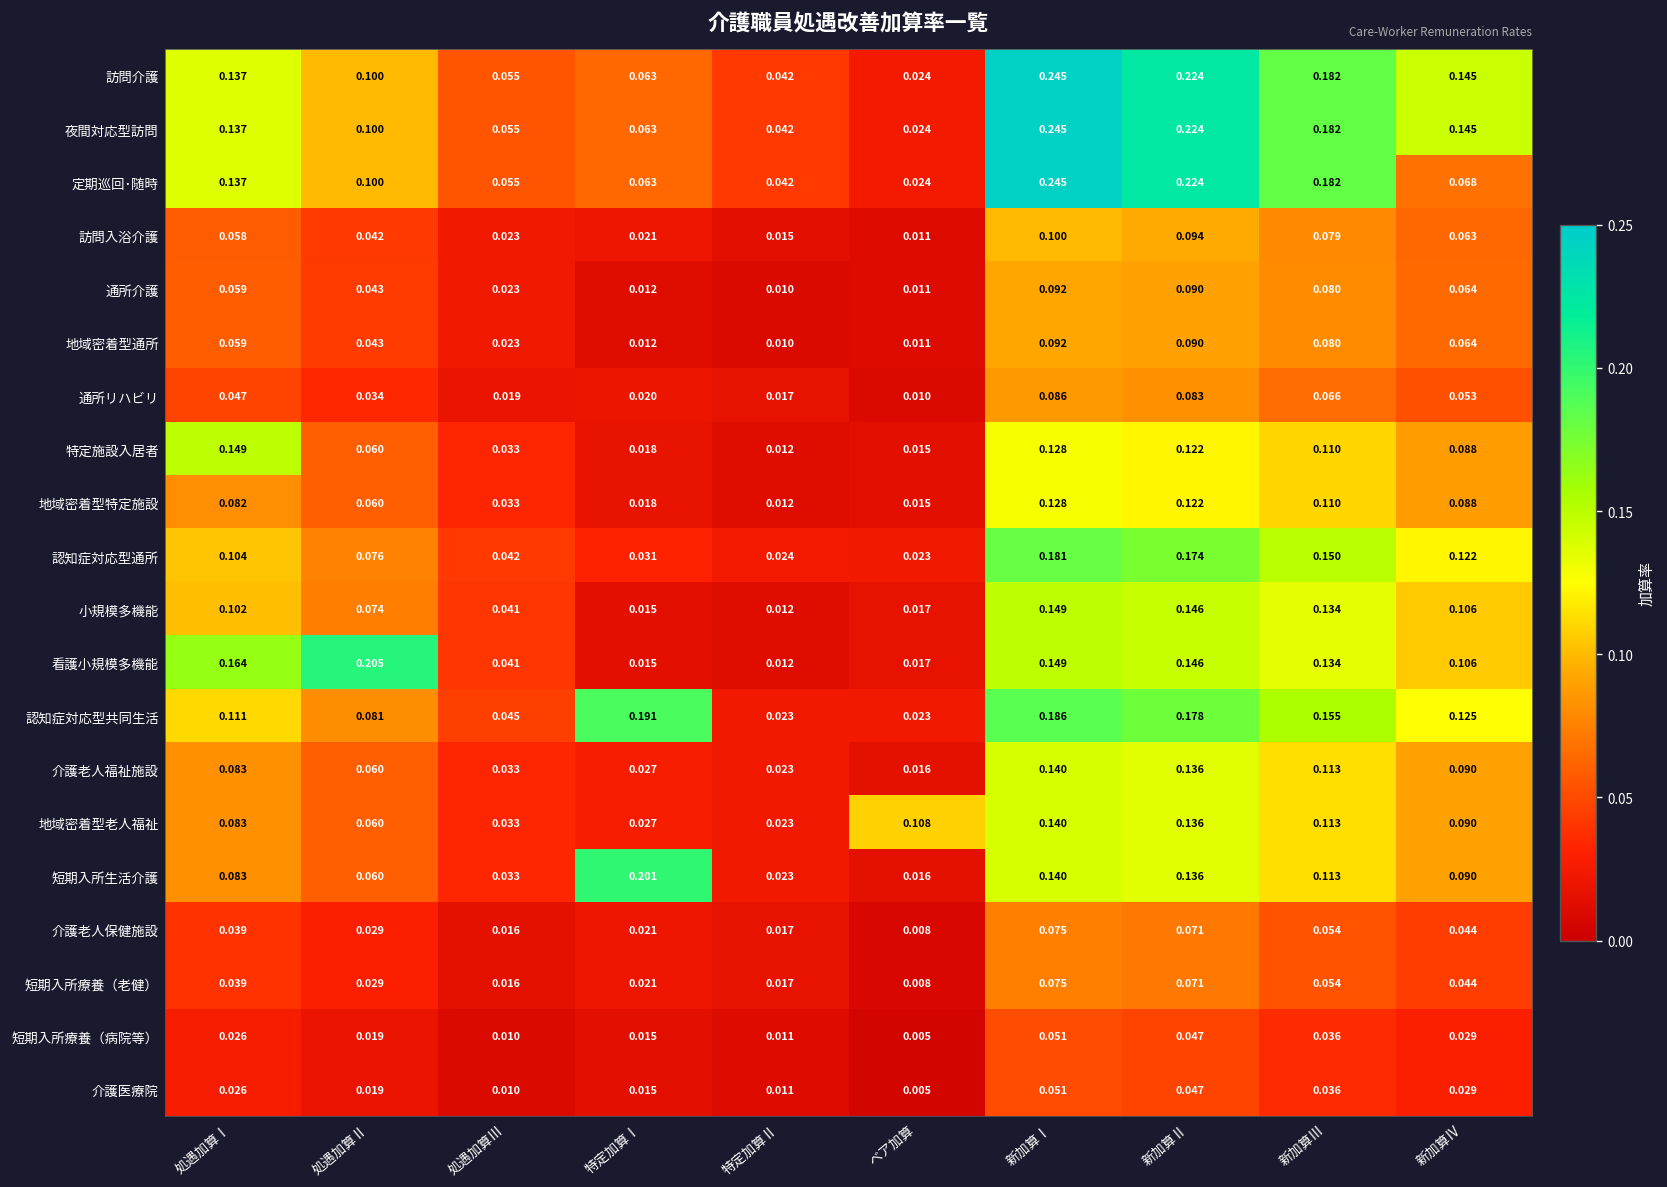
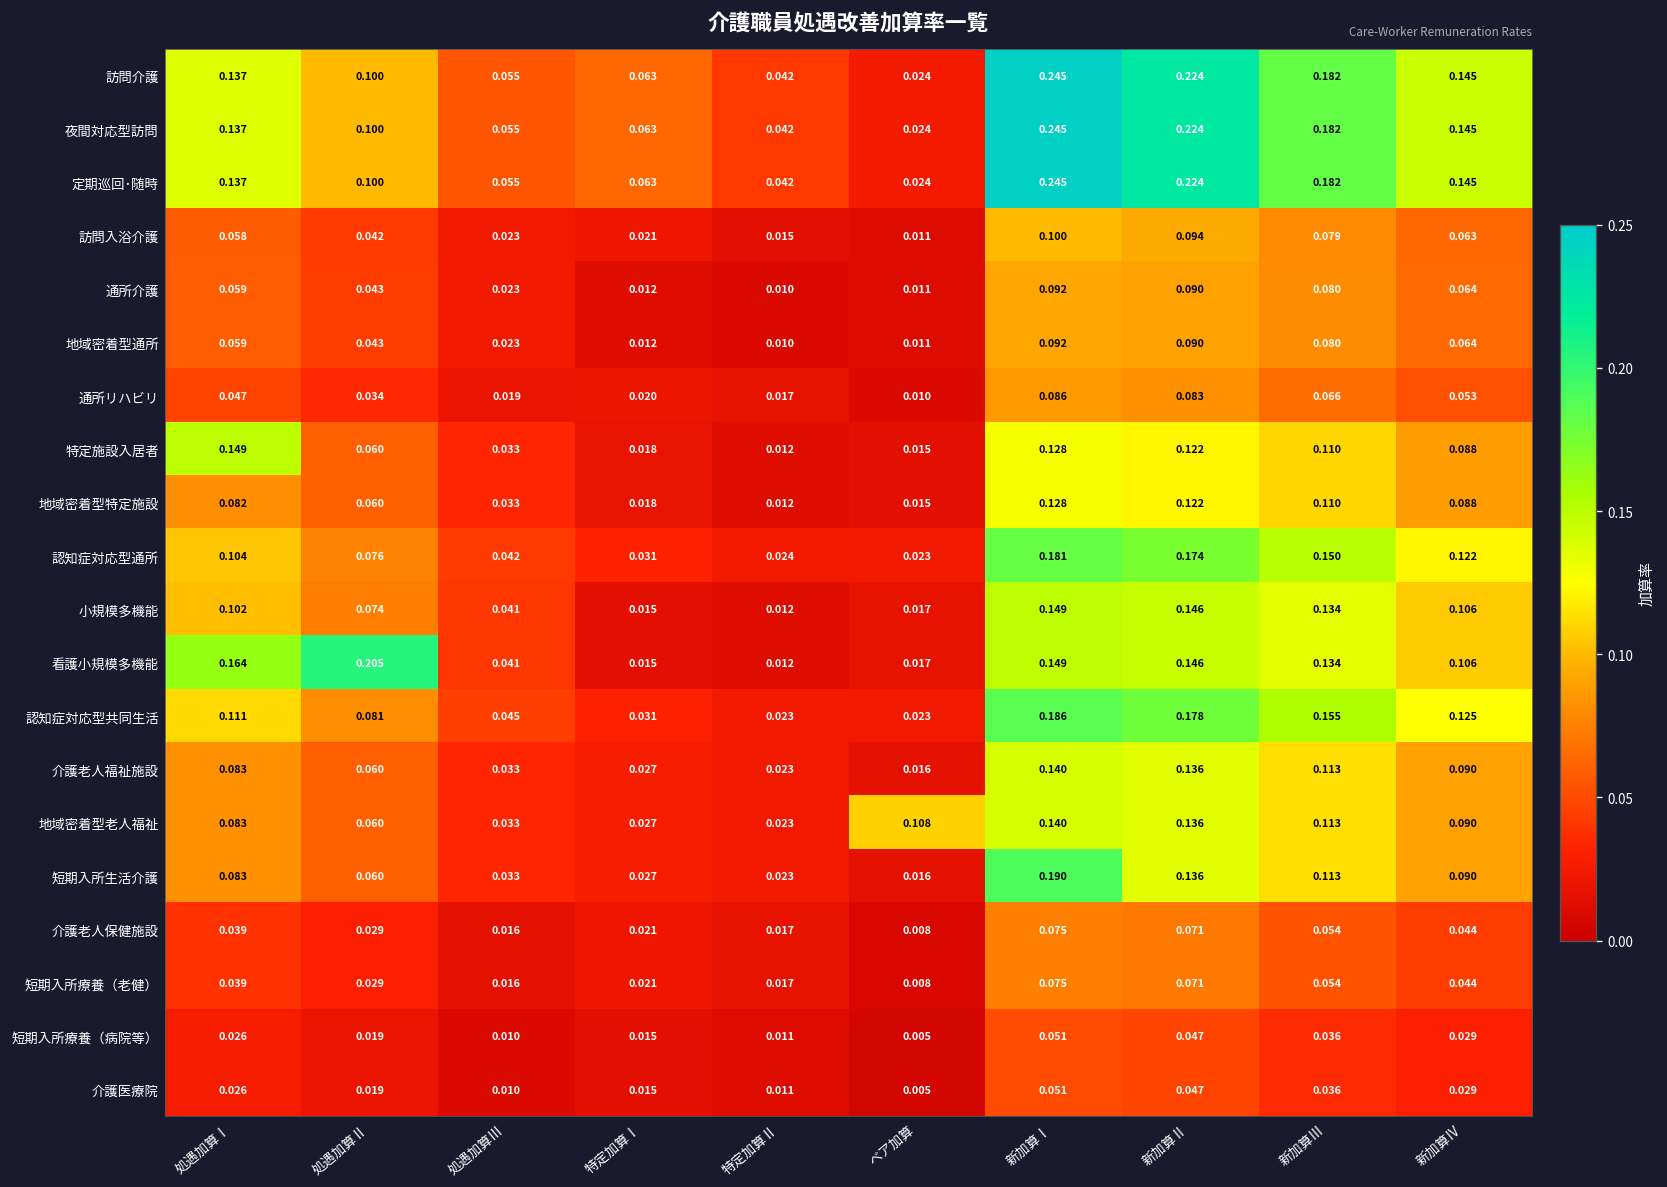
定期巡回･随時, 新加算Ⅳ: 0.068 -> 0.145
認知症対応型共同生活, 特定加算Ⅰ: 0.191 -> 0.031
短期入所生活介護, 特定加算Ⅰ: 0.201 -> 0.027
短期入所生活介護, 新加算Ⅰ: 0.140 -> 0.190
